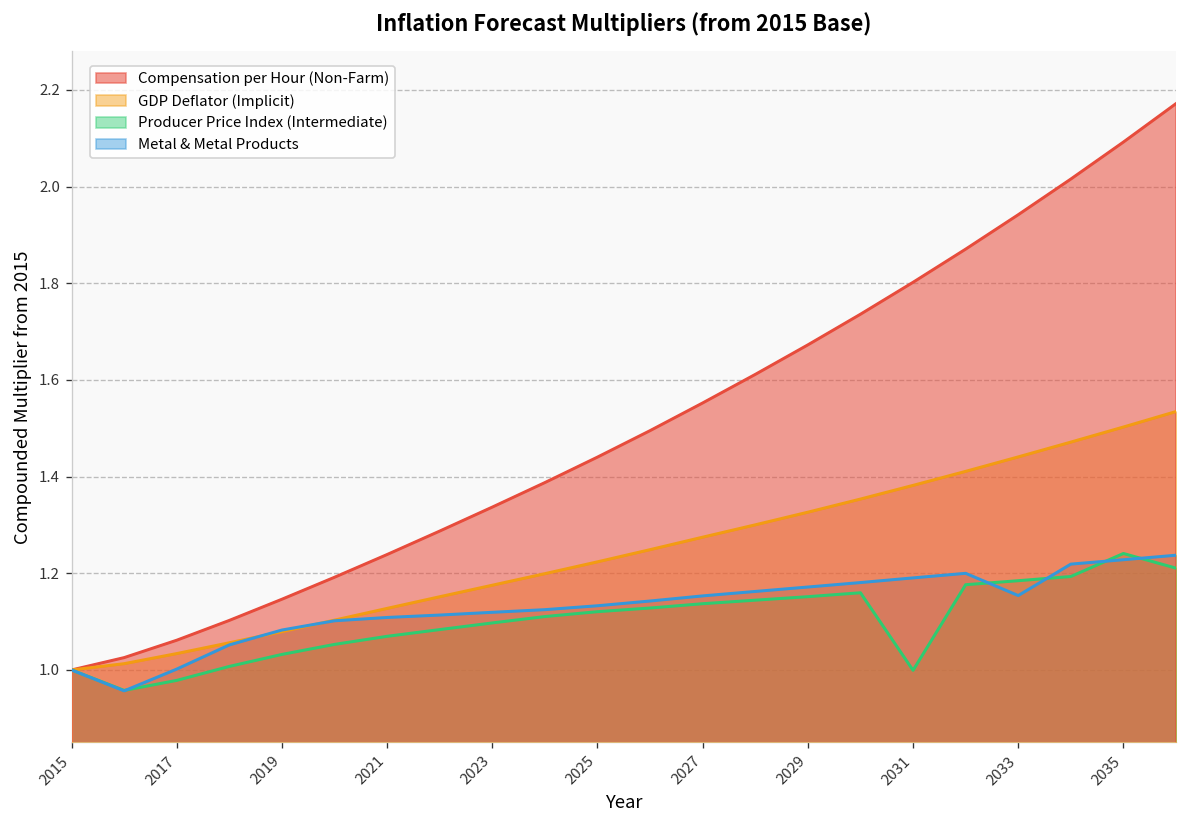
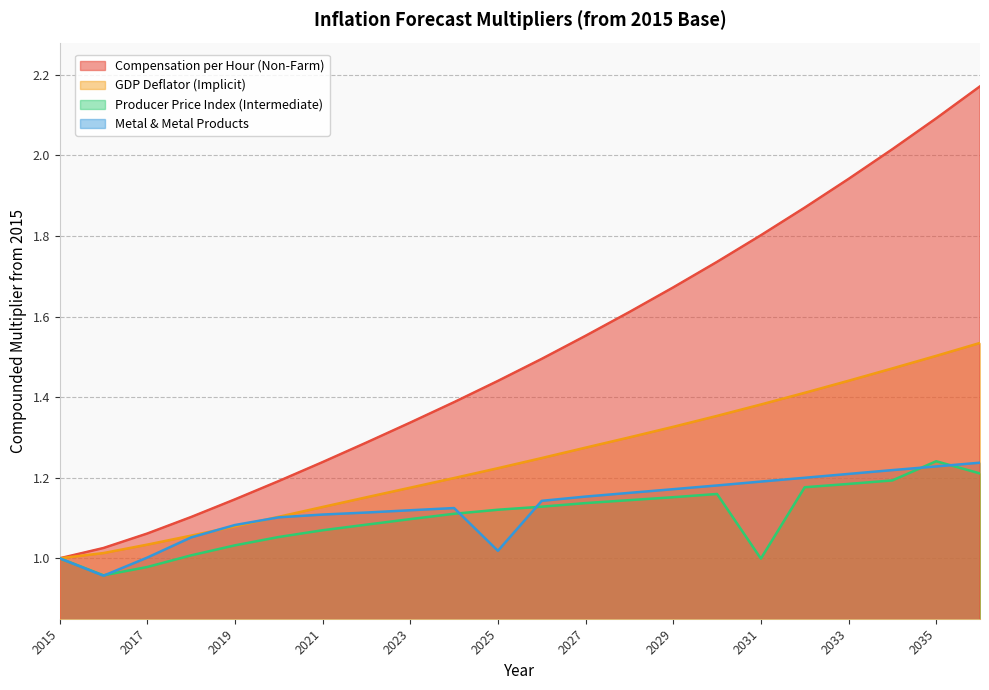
Metal & Metal Products, 2025: 1.13 -> 1.02
Metal & Metal Products, 2033: 1.15 -> 1.21
